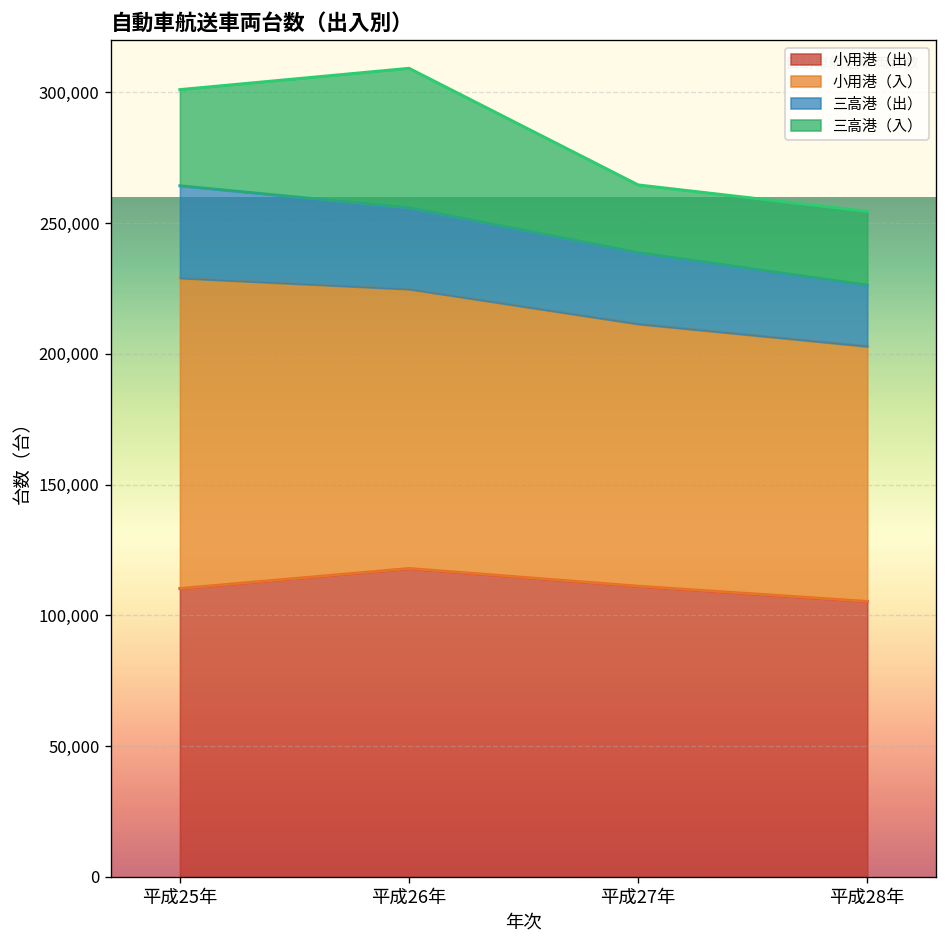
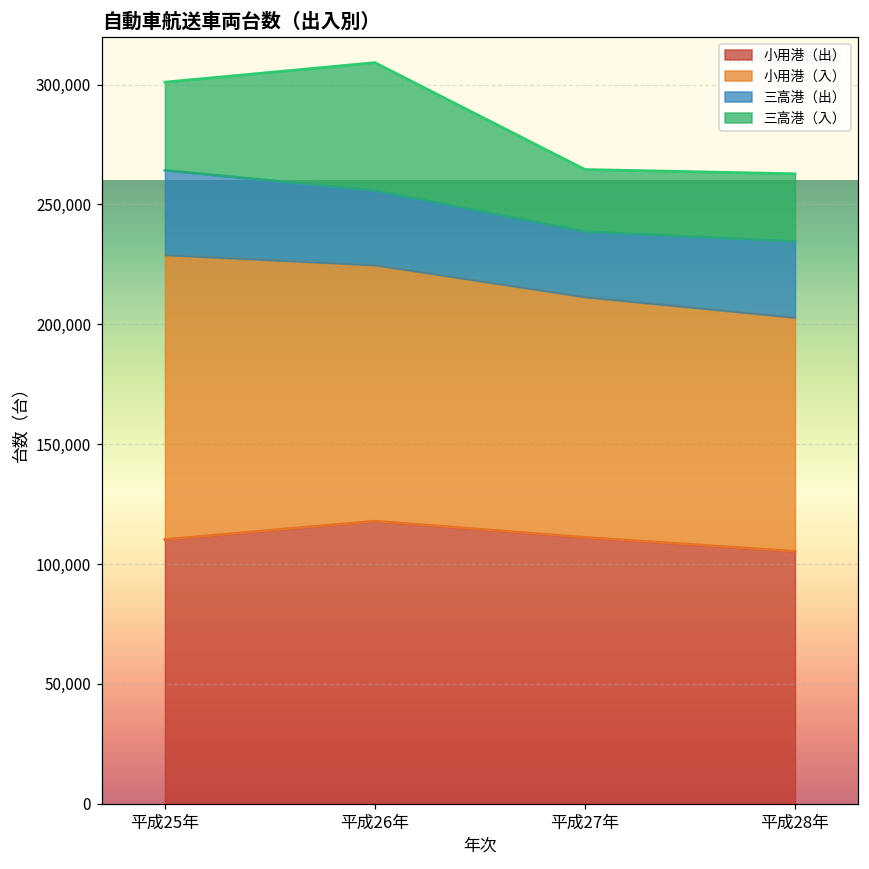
三高港（出）, 平成28年: 23,000 -> 32,000
